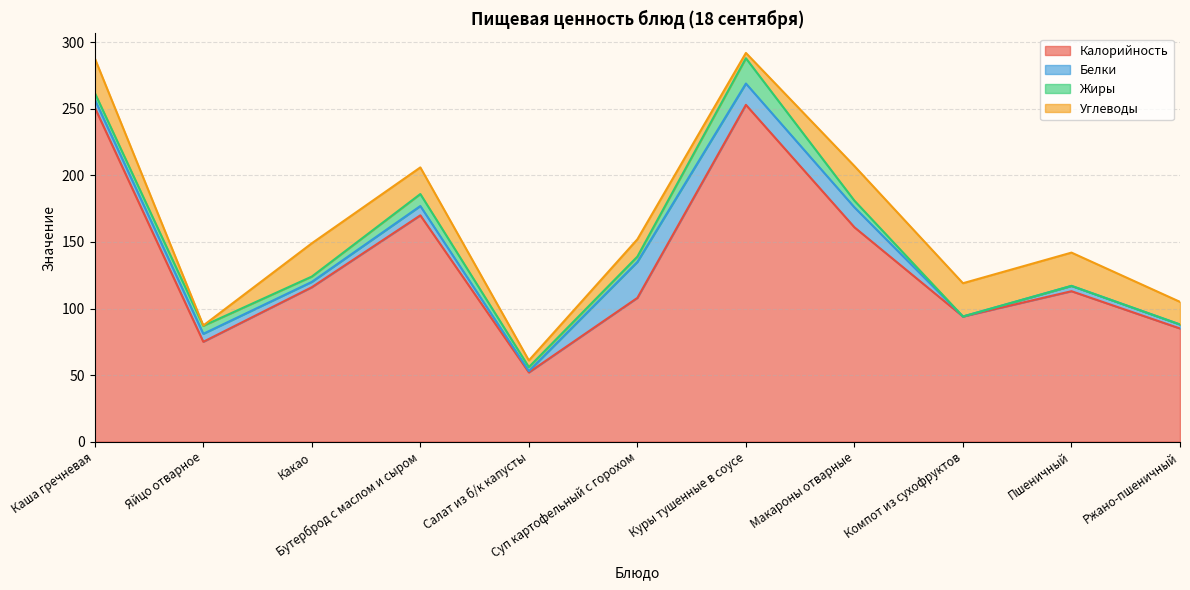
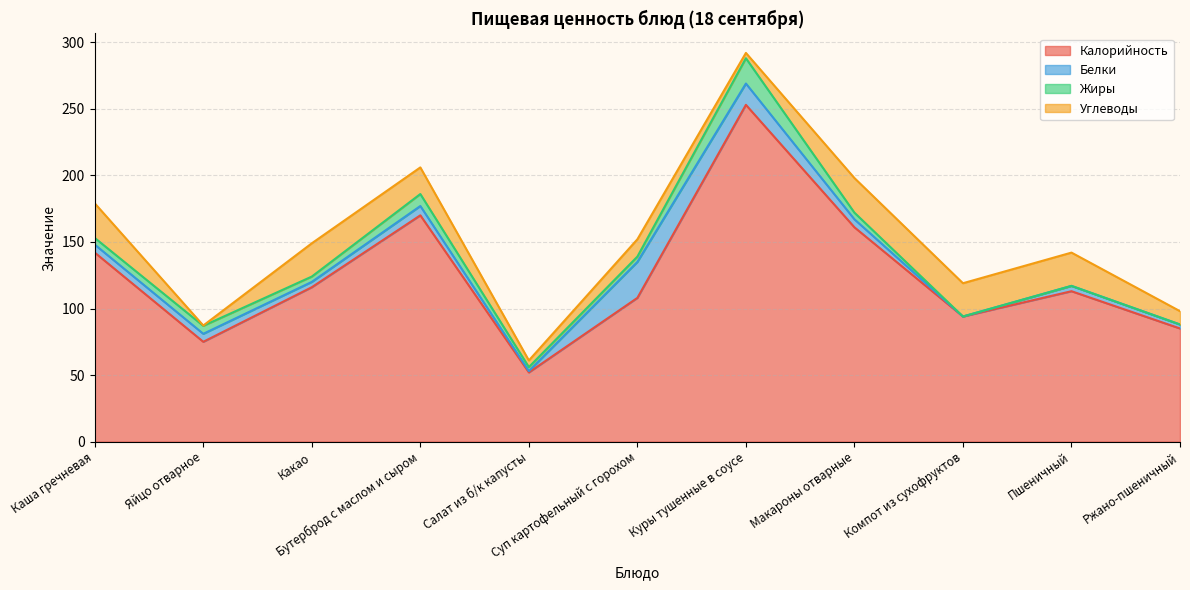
Калорийность, Каша гречневая: 251 -> 142
Белки, Макароны отварные: 15 -> 6
Углеводы, Ржано-пшеничный: 17 -> 10
